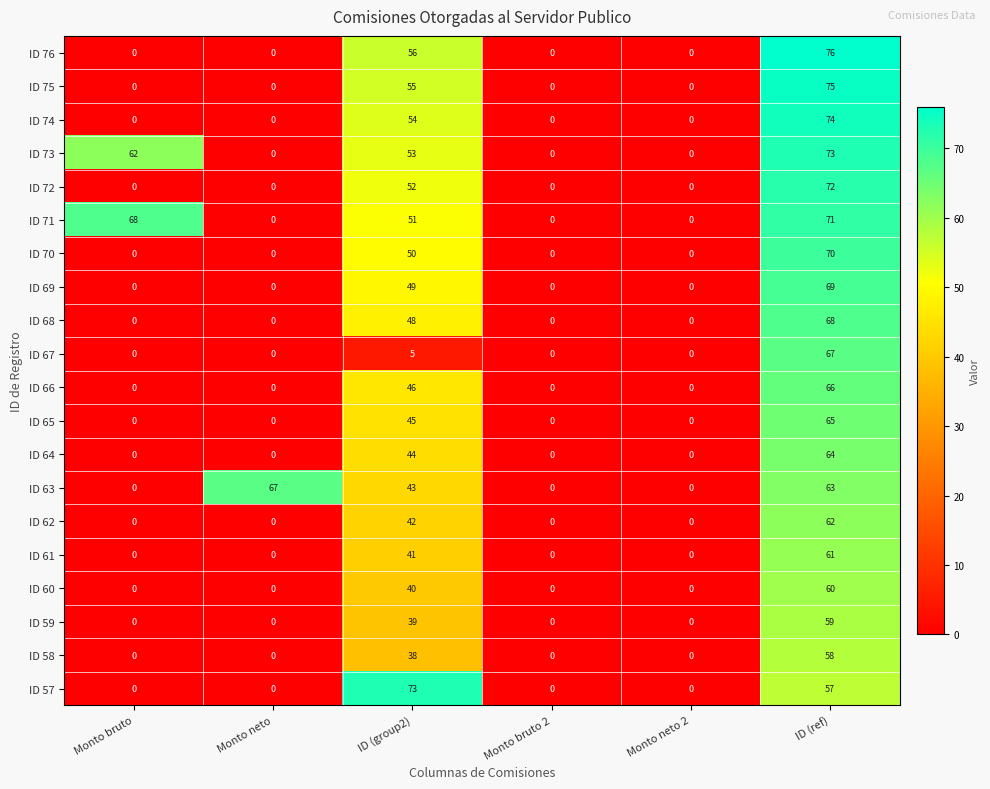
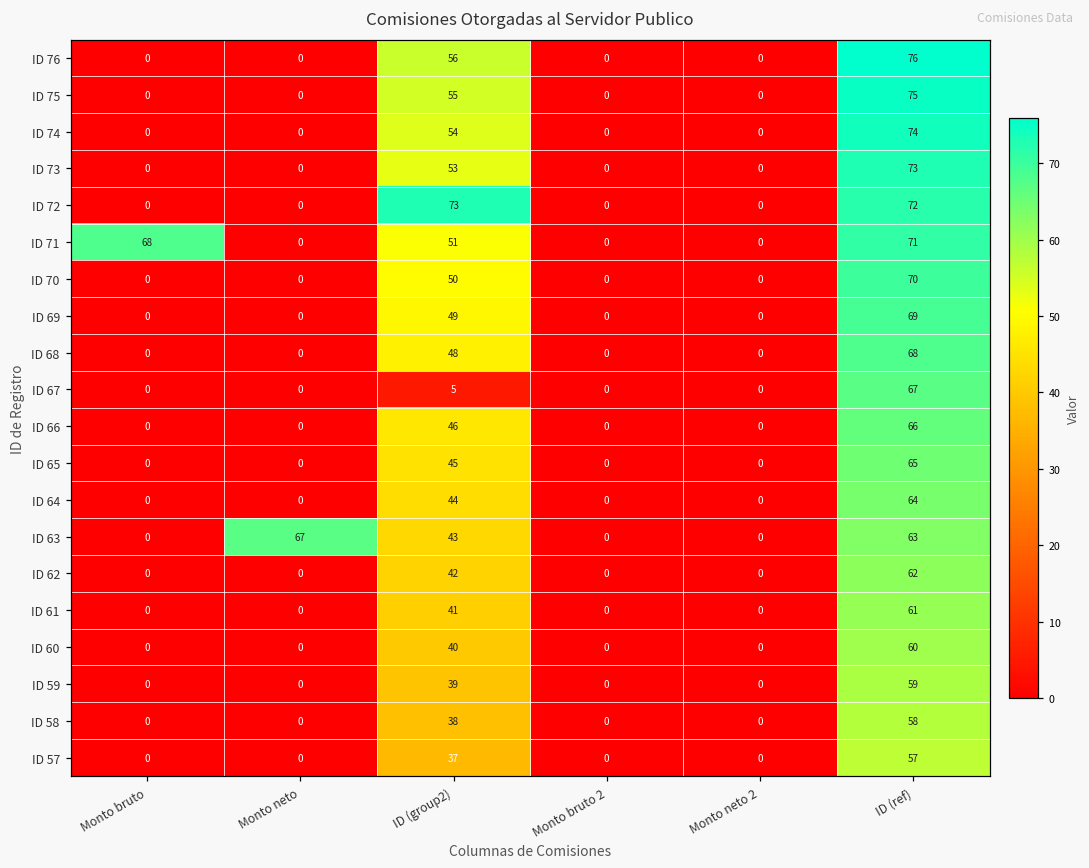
ID 73, Monto bruto: 62 -> 0
ID 72, ID (group2): 52 -> 73
ID 57, ID (group2): 73 -> 37
